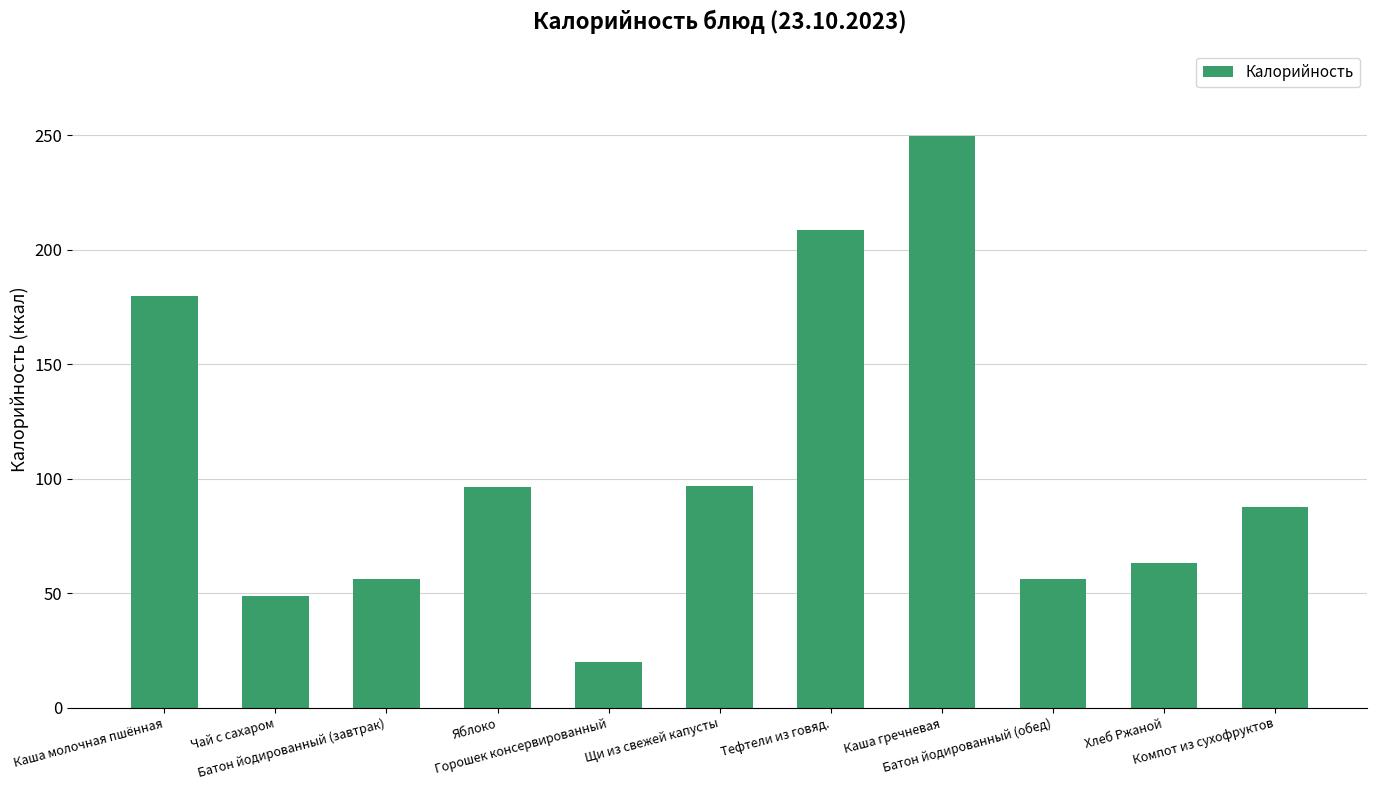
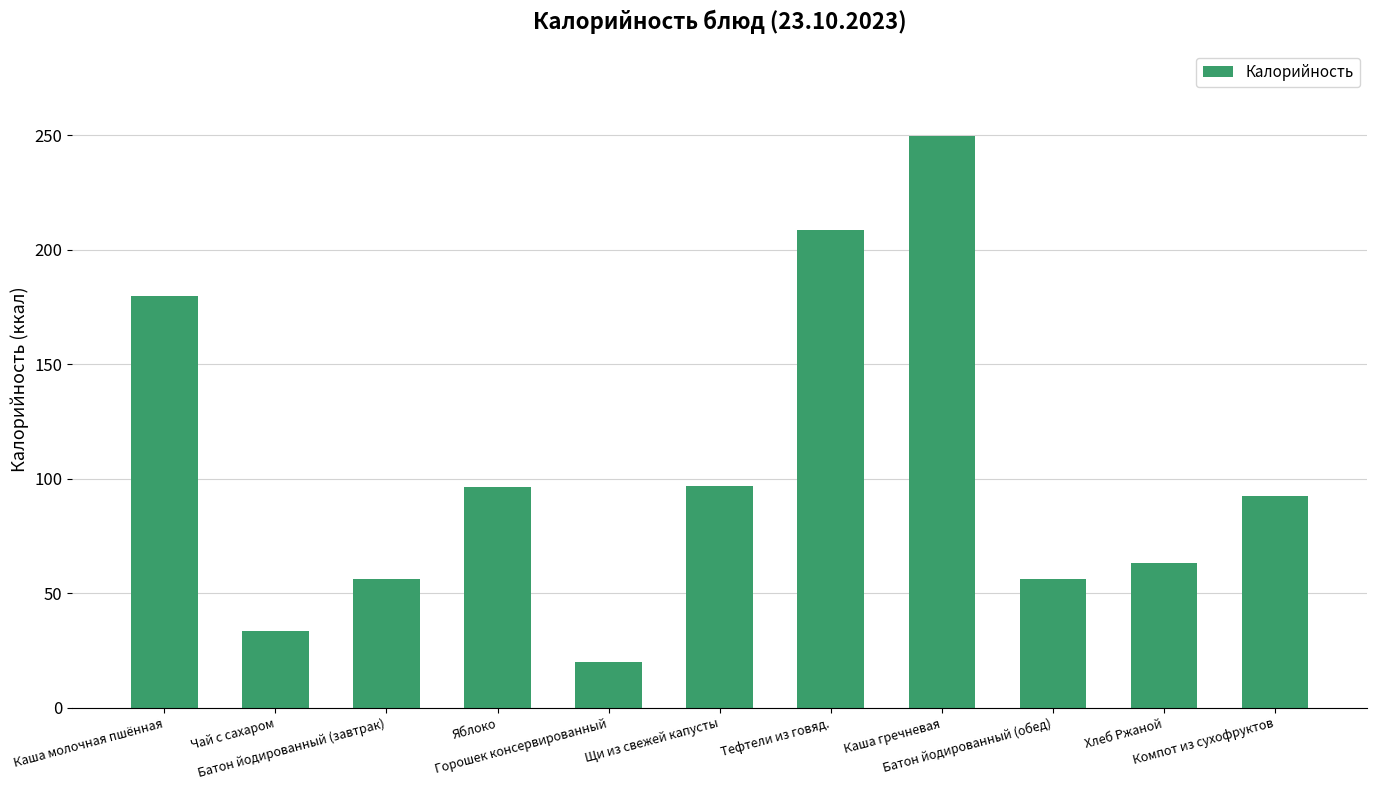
Чай с сахаром: 49 -> 33
Компот из сухофруктов: 88 -> 92
